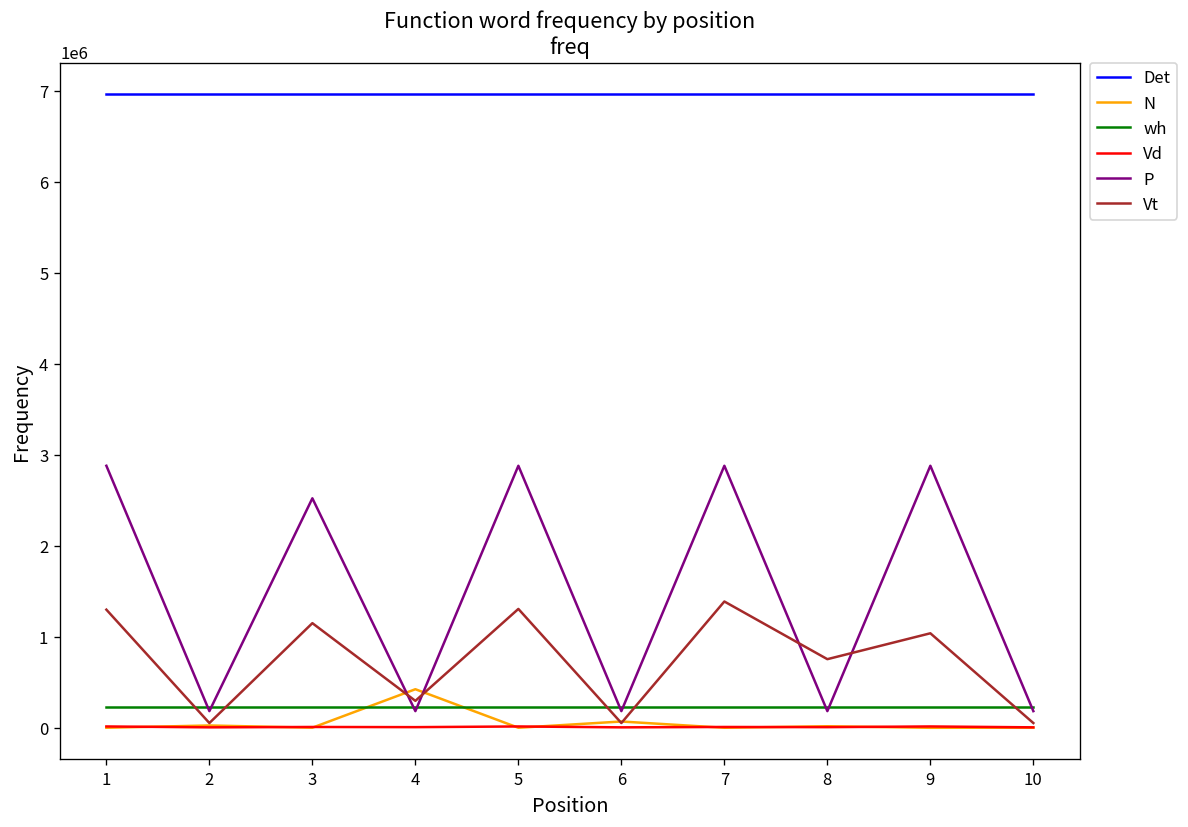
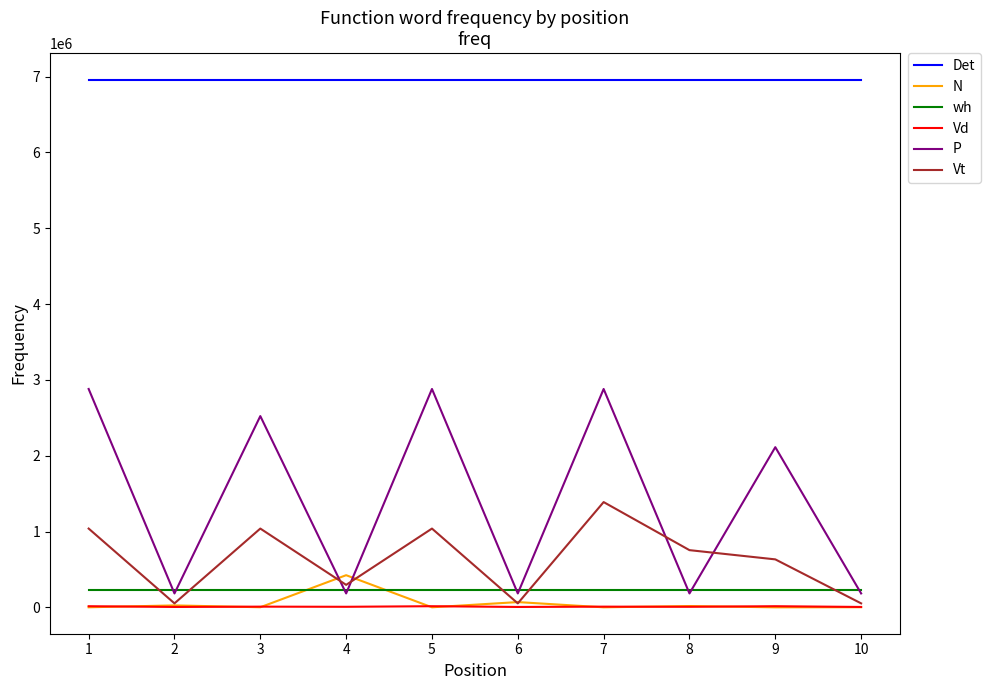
Vt, 1: 1300000 -> 1000000
Vt, 3: 1200000 -> 1000000
Vt, 5: 1300000 -> 1000000
P, 9: 2900000 -> 2100000
Vt, 9: 1000000 -> 600000
